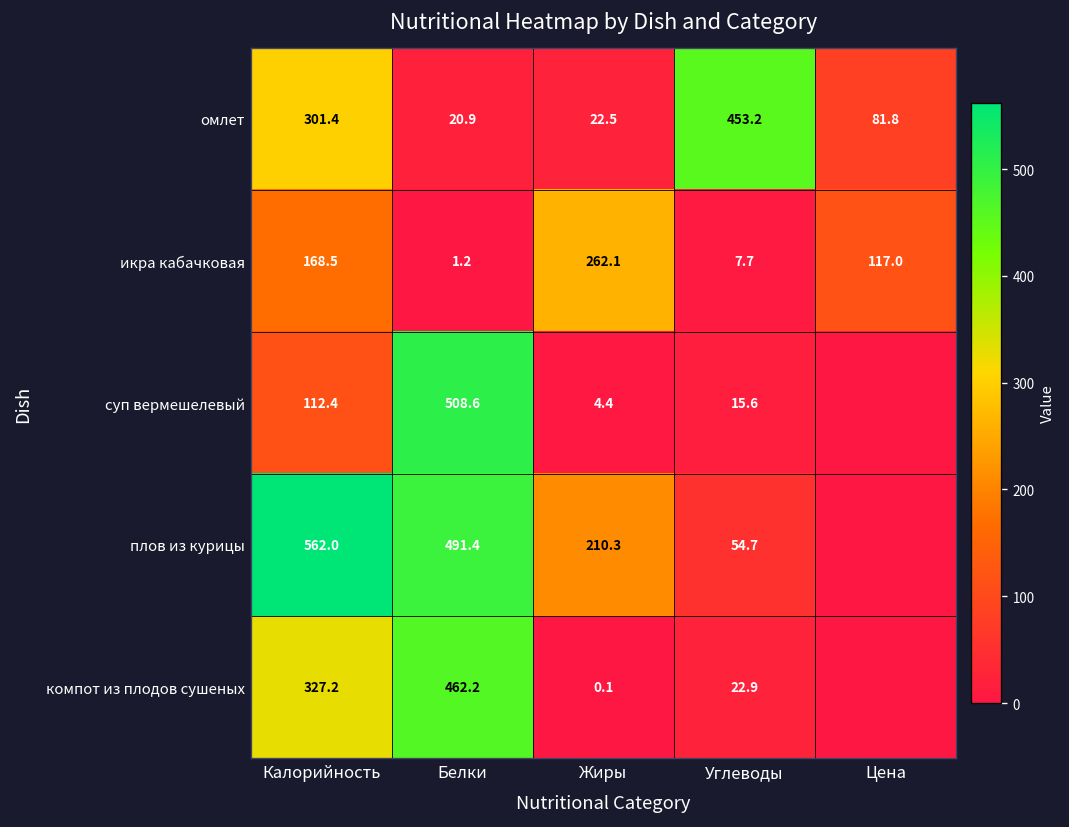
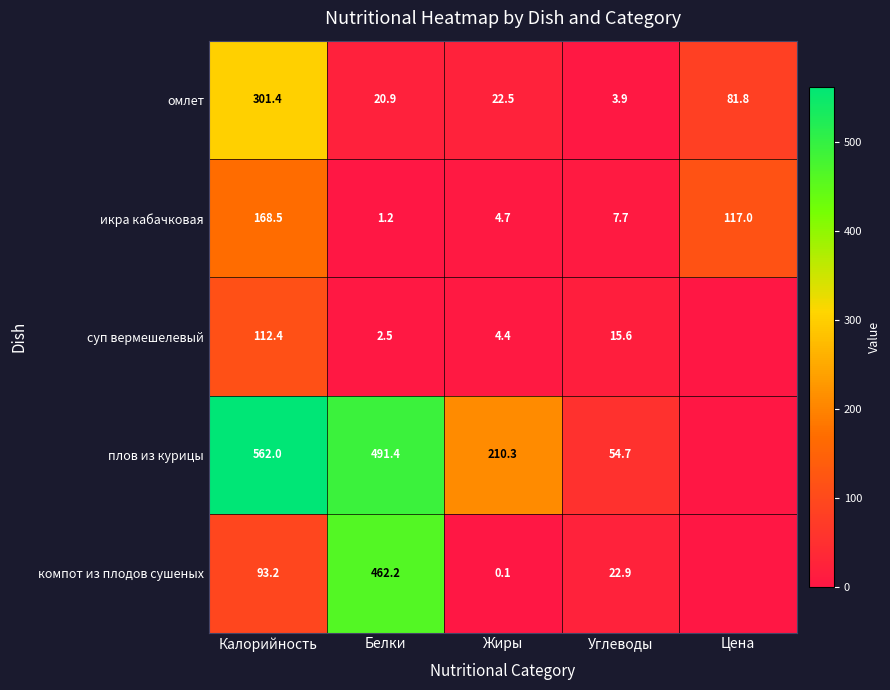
омлет, Углеводы: 453.2 -> 3.9
икра кабачковая, Жиры: 262.1 -> 4.7
суп вермешелевый, Белки: 508.6 -> 2.5
компот из плодов сушеных, Калорийность: 327.2 -> 93.2
